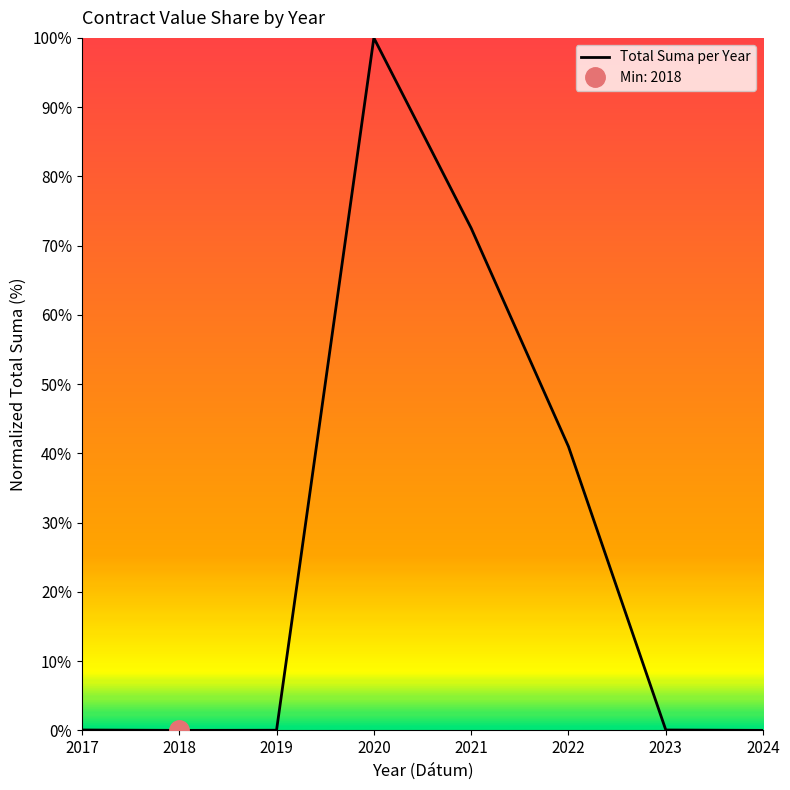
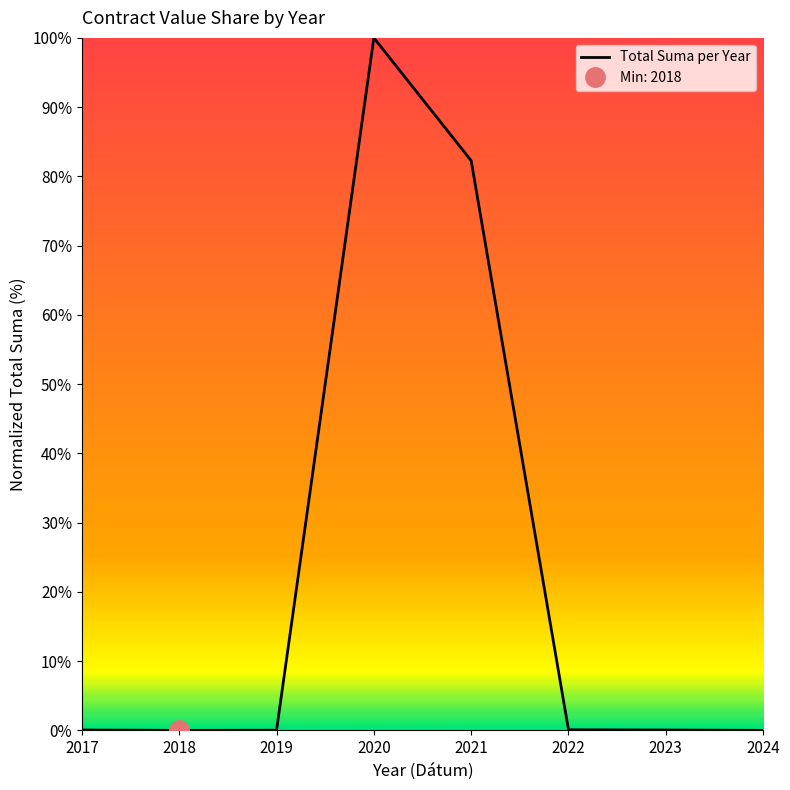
Total Suma per Year, 2021: 73% -> 82%
Total Suma per Year, 2022: 41% -> 0%
